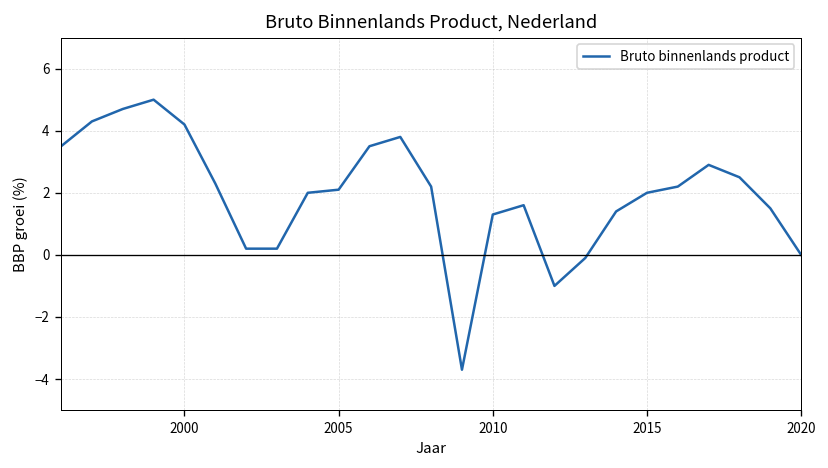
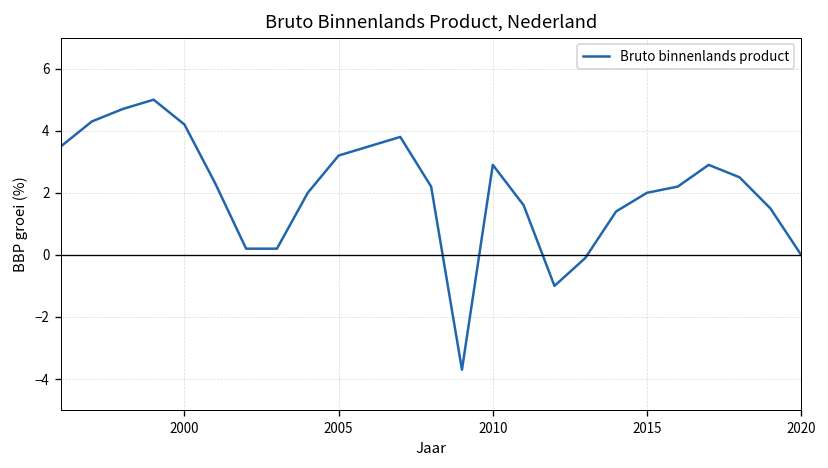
2005: 2.1 -> 3.2
2010: 1.3 -> 2.9
